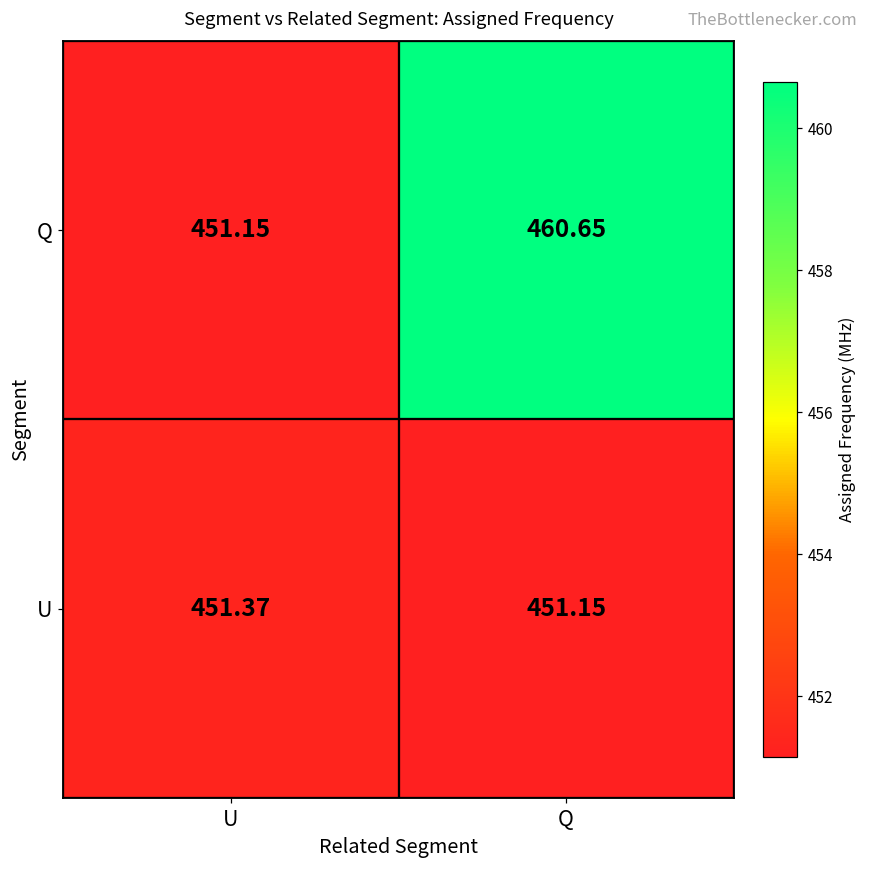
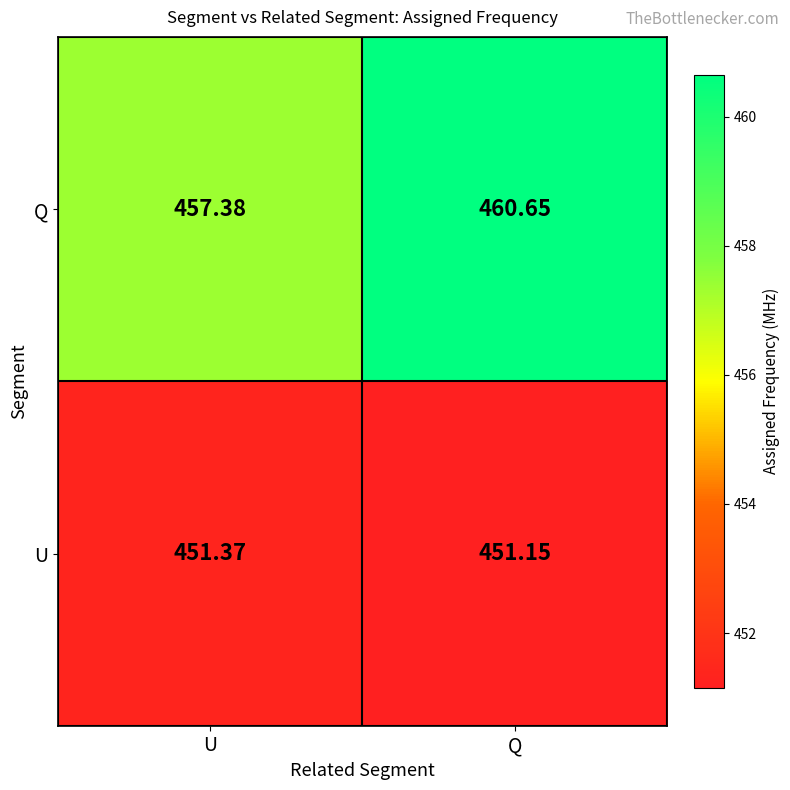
Q, U: 451.15 -> 457.38
